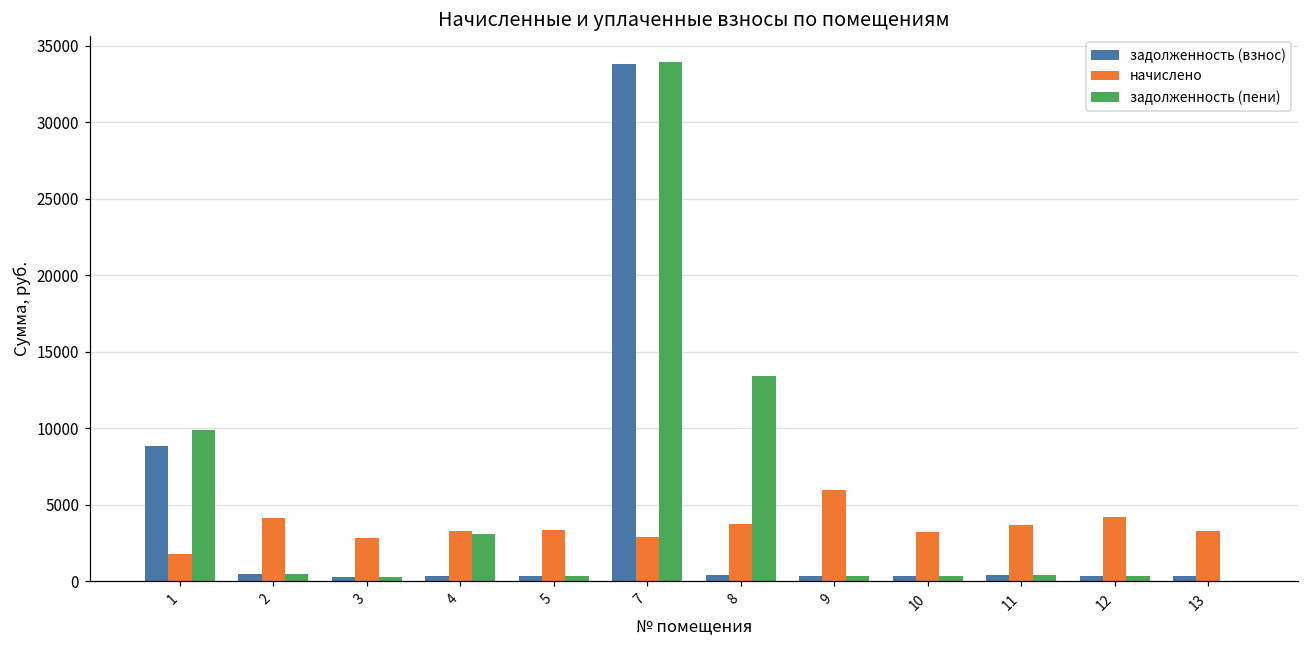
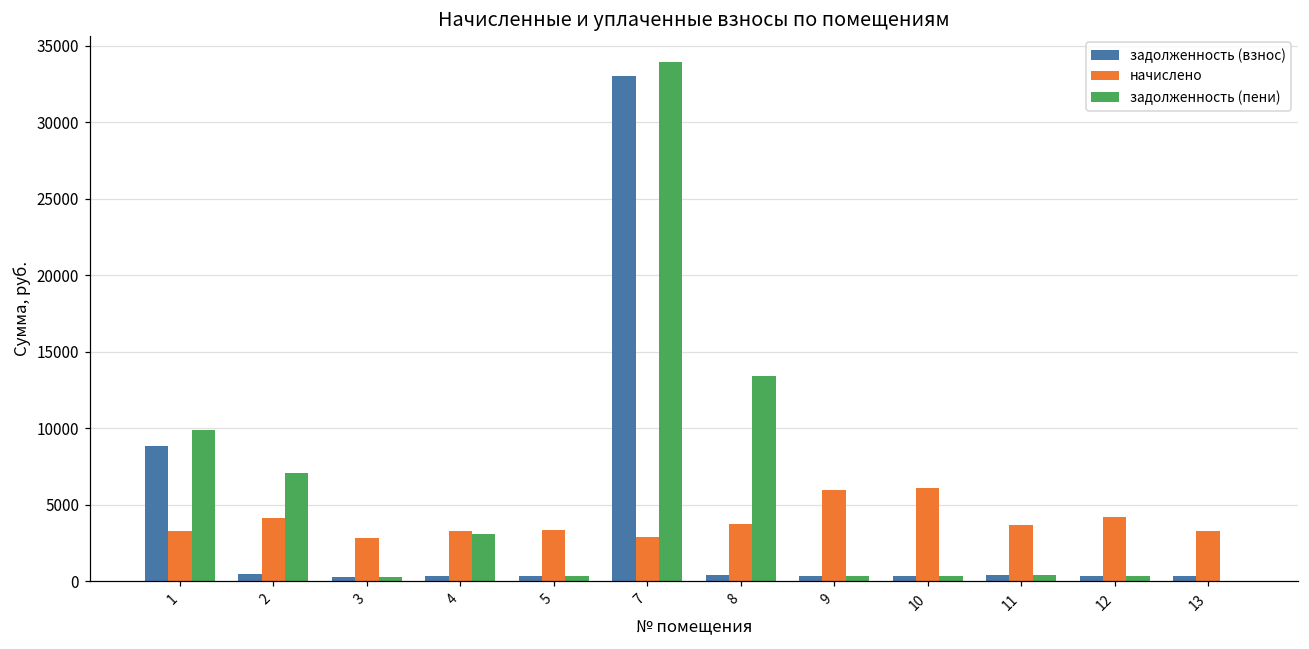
начислено, 1: 1800 -> 3300
задолженность (пени), 2: 500 -> 7100
задолженность (взнос), 7: 33800 -> 33000
начислено, 10: 3200 -> 6100
